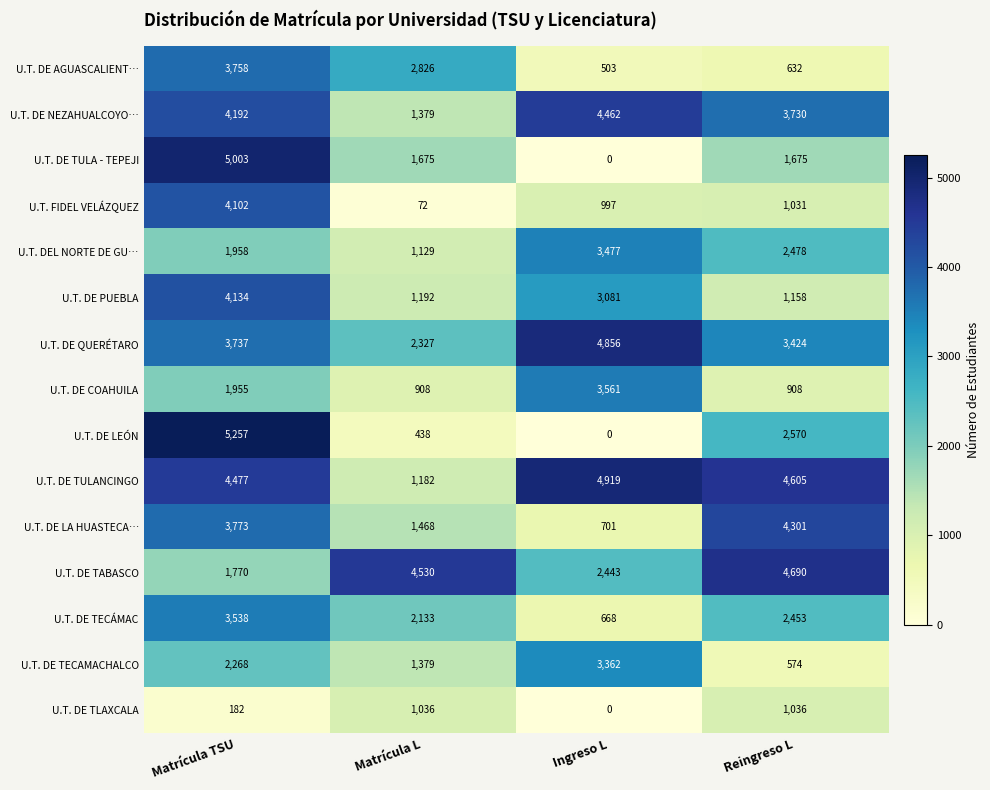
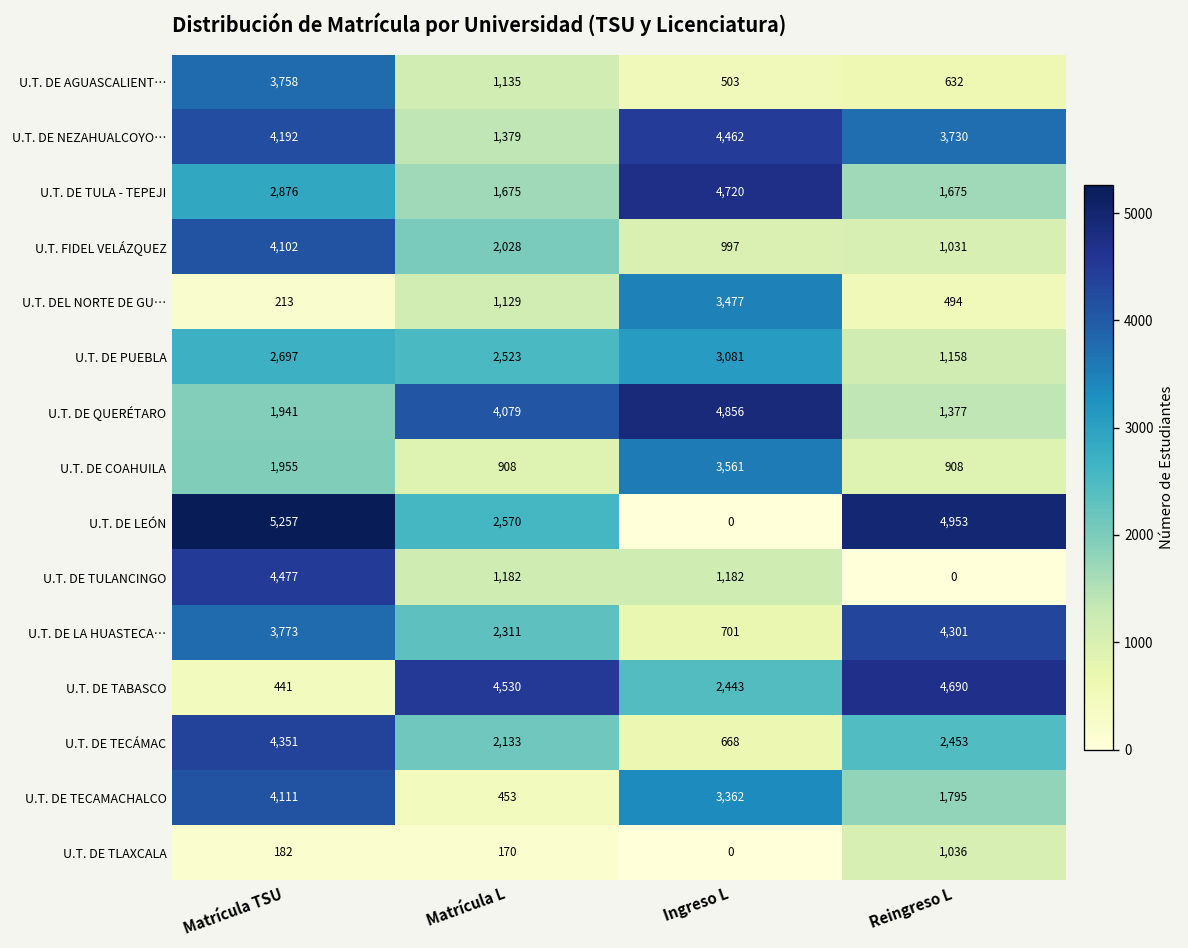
U.T. DE AGUASCALIENT…, Matrícula L: 2,826 -> 1,135
U.T. DE TULA - TEPEJI, Matrícula TSU: 5,003 -> 2,876
U.T. DE TULA - TEPEJI, Ingreso L: 0 -> 4,720
U.T. FIDEL VELÁZQUEZ, Matrícula L: 72 -> 2,028
U.T. DEL NORTE DE GU…, Matrícula TSU: 1,958 -> 213
U.T. DEL NORTE DE GU…, Reingreso L: 2,478 -> 494
U.T. DE PUEBLA, Matrícula TSU: 4,134 -> 2,697
U.T. DE PUEBLA, Matrícula L: 1,192 -> 2,523
U.T. DE QUERÉTARO, Matrícula TSU: 3,737 -> 1,941
U.T. DE QUERÉTARO, Matrícula L: 2,327 -> 4,079
U.T. DE QUERÉTARO, Reingreso L: 3,424 -> 1,377
U.T. DE LEÓN, Matrícula L: 438 -> 2,570
U.T. DE LEÓN, Reingreso L: 2,570 -> 4,953
U.T. DE TULANCINGO, Ingreso L: 4,919 -> 1,182
U.T. DE TULANCINGO, Reingreso L: 4,605 -> 0
U.T. DE LA HUASTECA…, Matrícula L: 1,468 -> 2,311
U.T. DE TABASCO, Matrícula TSU: 1,770 -> 441
U.T. DE TECÁMAC, Matrícula TSU: 3,538 -> 4,351
U.T. DE TECAMACHALCO, Matrícula TSU: 2,268 -> 4,111
U.T. DE TECAMACHALCO, Matrícula L: 1,379 -> 453
U.T. DE TECAMACHALCO, Reingreso L: 574 -> 1,795
U.T. DE TLAXCALA, Matrícula L: 1,036 -> 170
